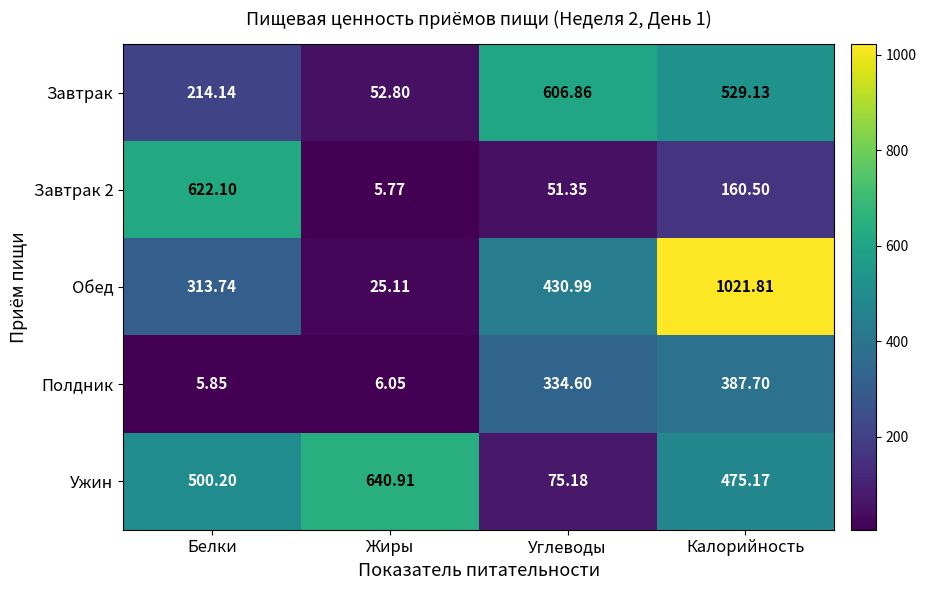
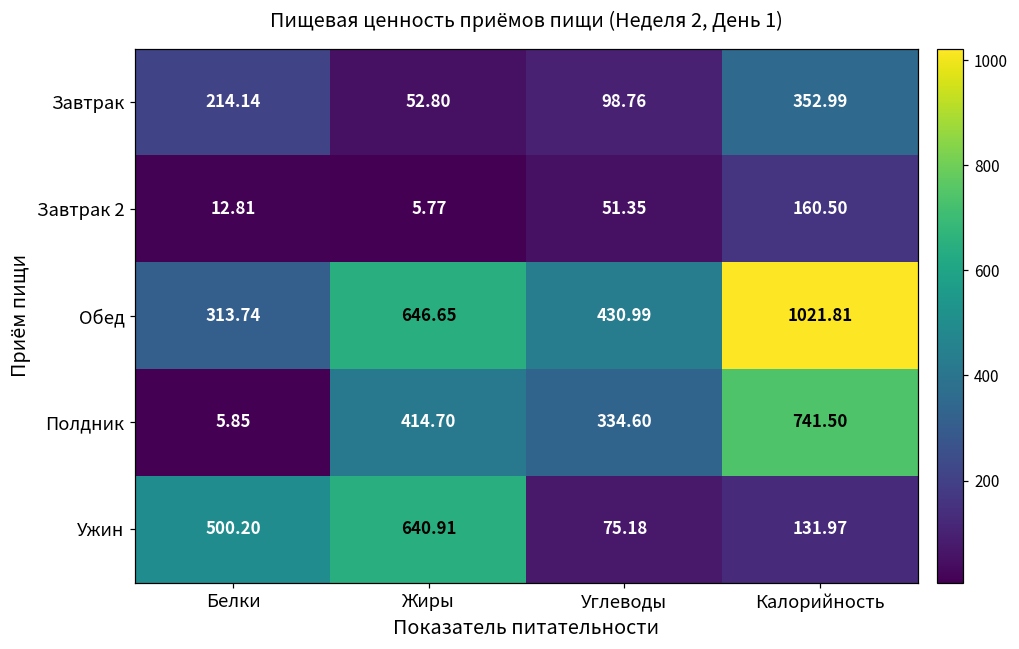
Завтрак, Углеводы: 606.86 -> 98.76
Завтрак, Калорийность: 529.13 -> 352.99
Завтрак 2, Белки: 622.10 -> 12.81
Обед, Жиры: 25.11 -> 646.65
Полдник, Жиры: 6.05 -> 414.70
Полдник, Калорийность: 387.70 -> 741.50
Ужин, Калорийность: 475.17 -> 131.97
